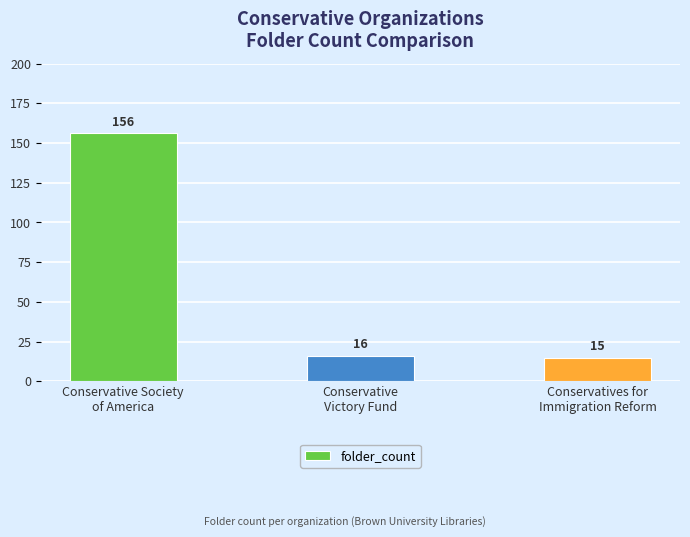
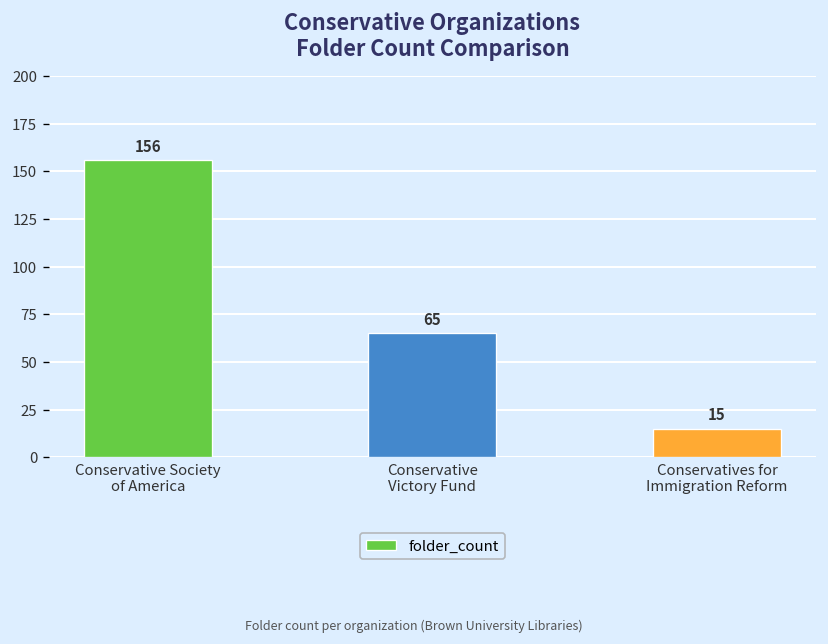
Conservative Victory Fund: 16 -> 65
